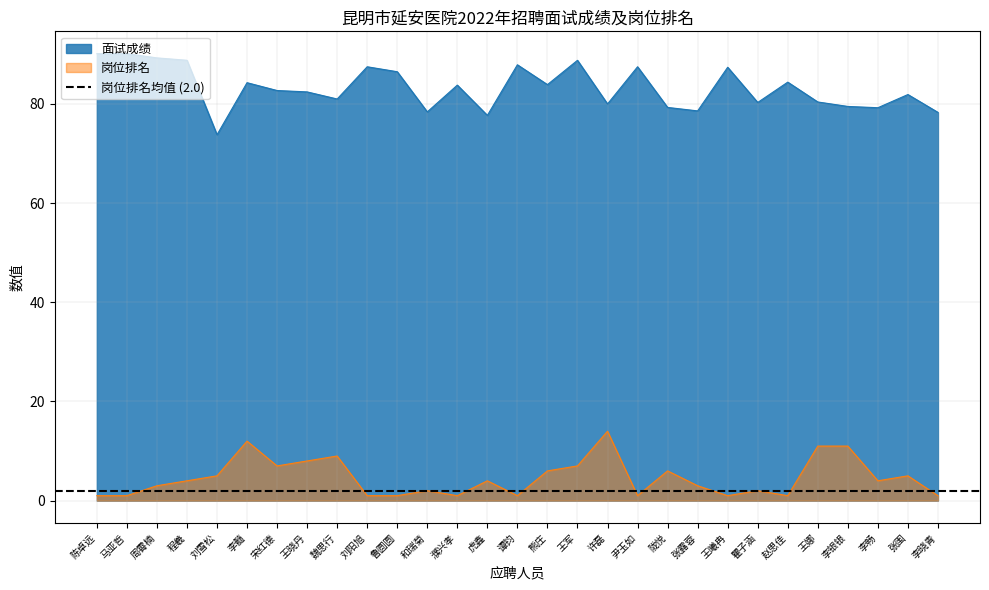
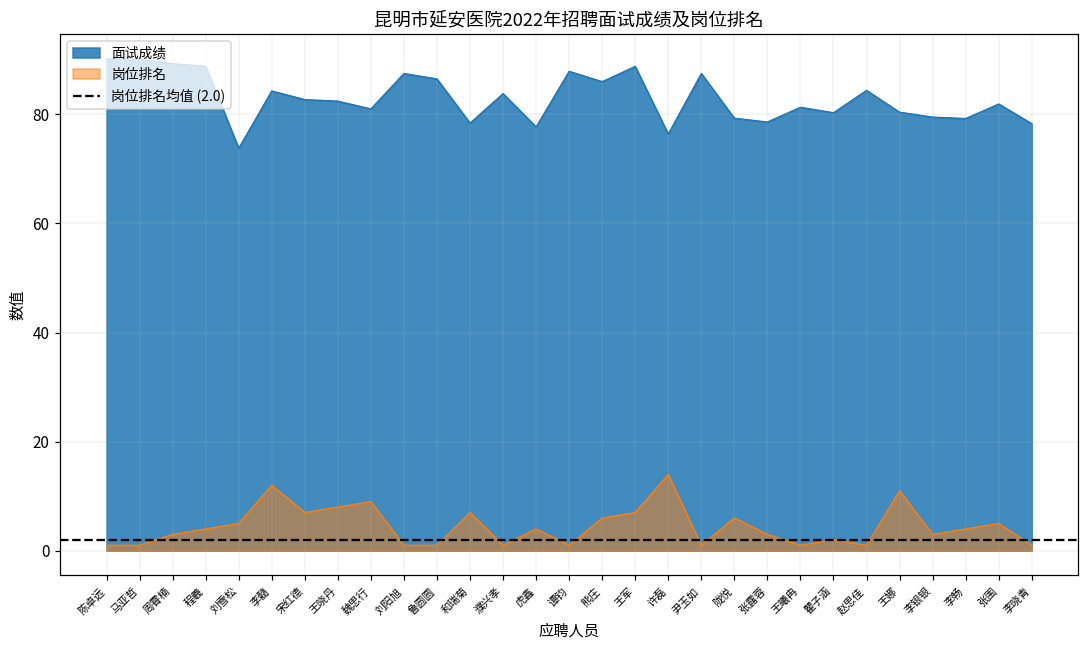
岗位排名, 和瑞菊: 2 -> 7
面试成绩, 熊庄: 84 -> 86
面试成绩, 许磊: 80 -> 76
面试成绩, 王曦冉: 87 -> 81
岗位排名, 李银银: 11 -> 3
